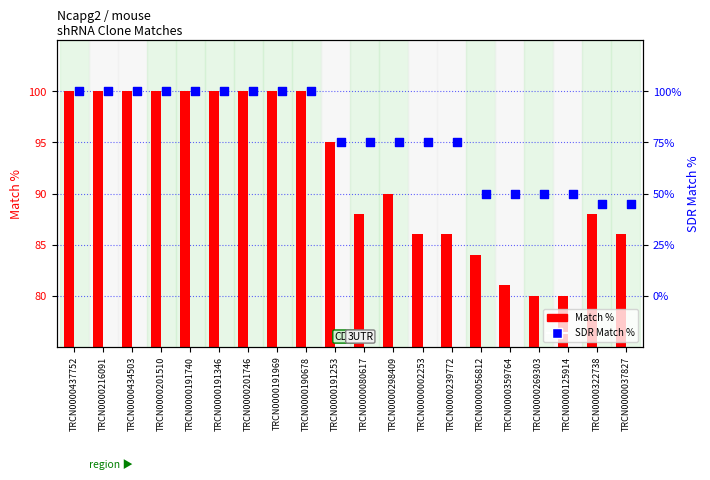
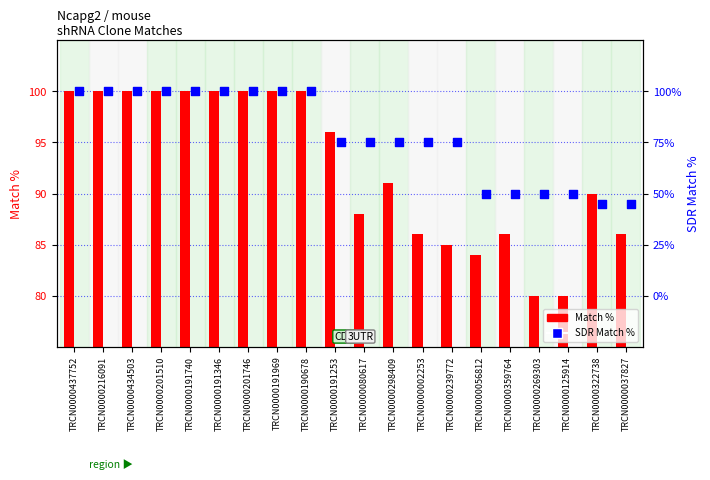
Match %, TRCN0000191253: 95 -> 96
Match %, TRCN0000298409: 90 -> 91
Match %, TRCN0000239772: 86 -> 85
Match %, TRCN0000359764: 81 -> 86
Match %, TRCN0000322738: 88 -> 90
